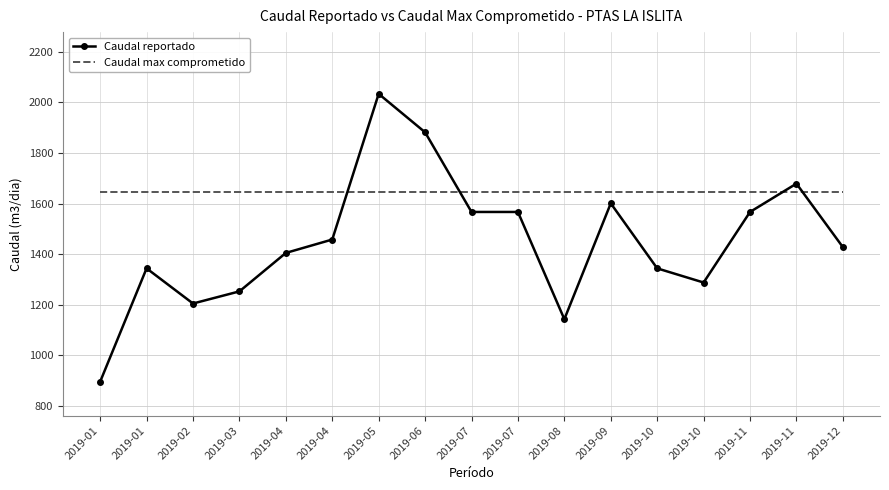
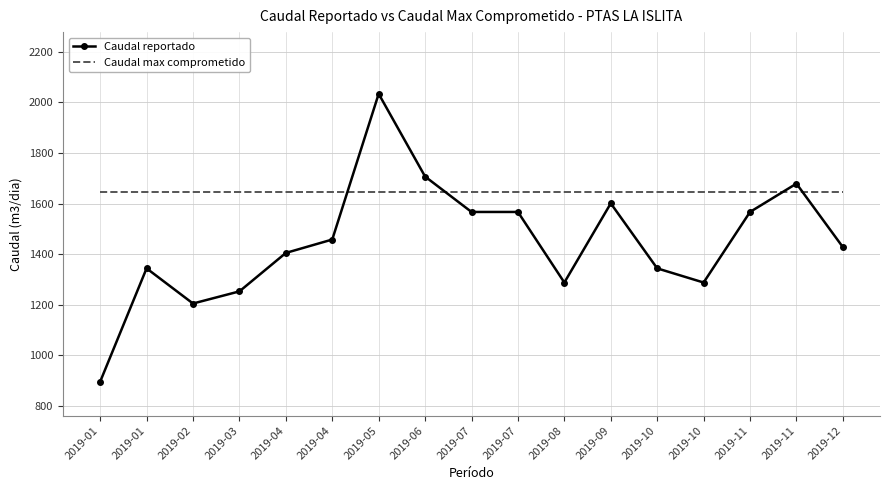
Caudal reportado, 2019-06: 1880 -> 1710
Caudal reportado, 2019-08: 1140 -> 1290
